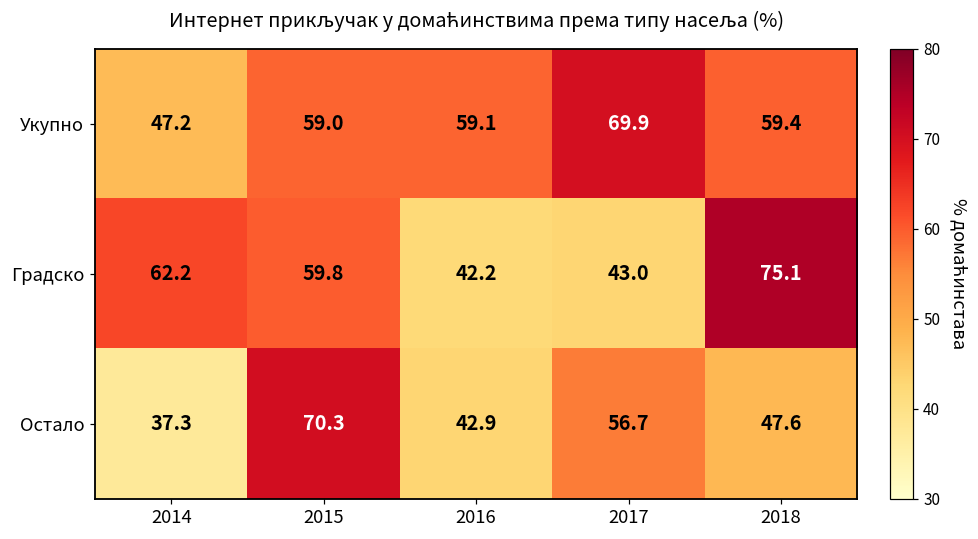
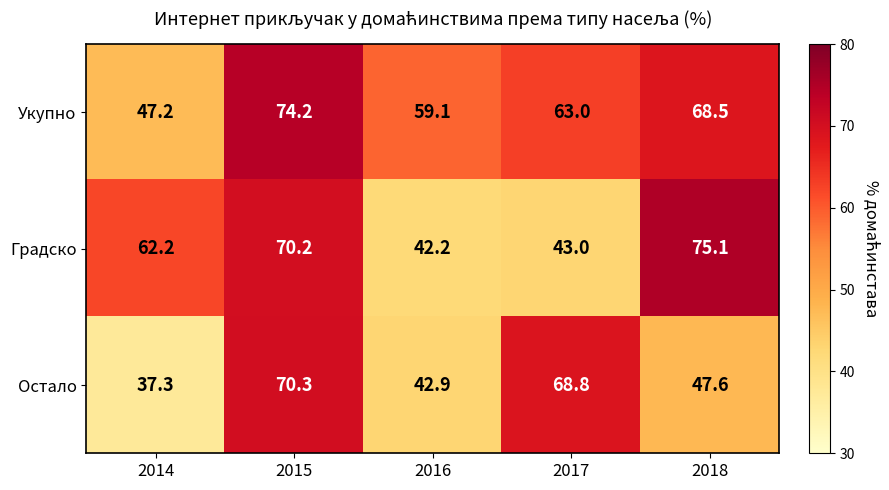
Укупно, 2015: 59.0 -> 74.2
Укупно, 2017: 69.9 -> 63.0
Укупно, 2018: 59.4 -> 68.5
Градско, 2015: 59.8 -> 70.2
Остало, 2017: 56.7 -> 68.8
